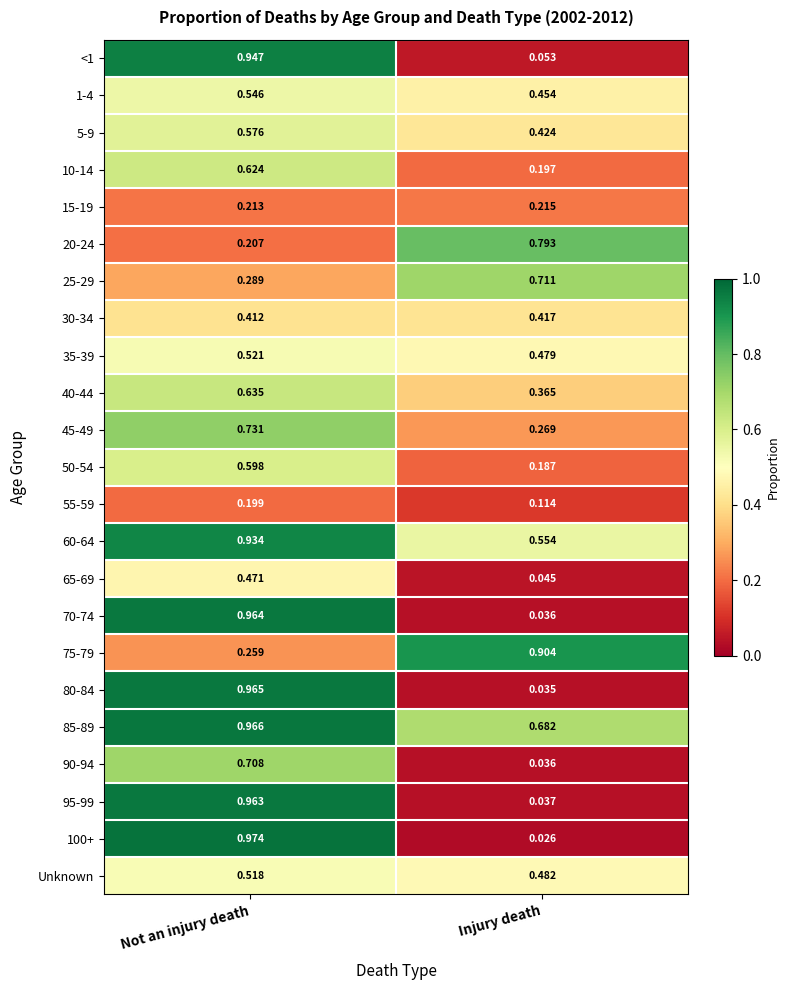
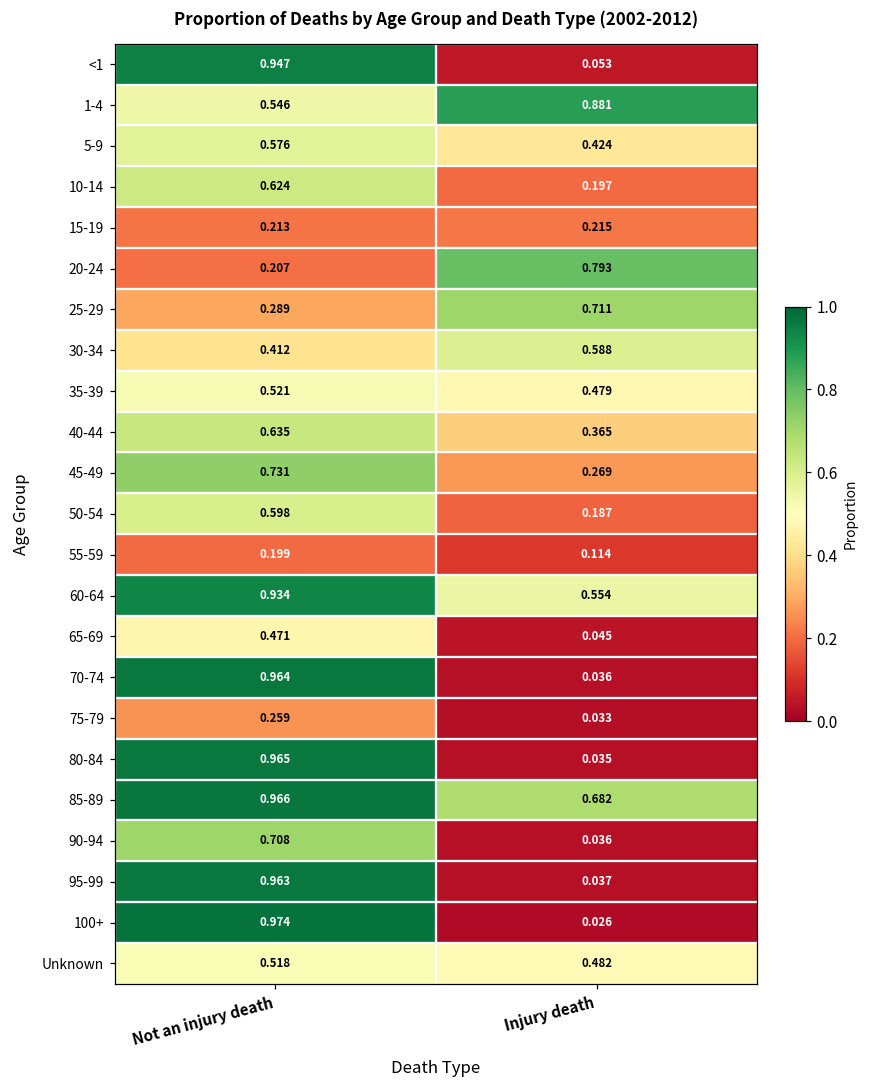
1-4, Injury death: 0.454 -> 0.881
30-34, Injury death: 0.417 -> 0.588
75-79, Injury death: 0.904 -> 0.033
